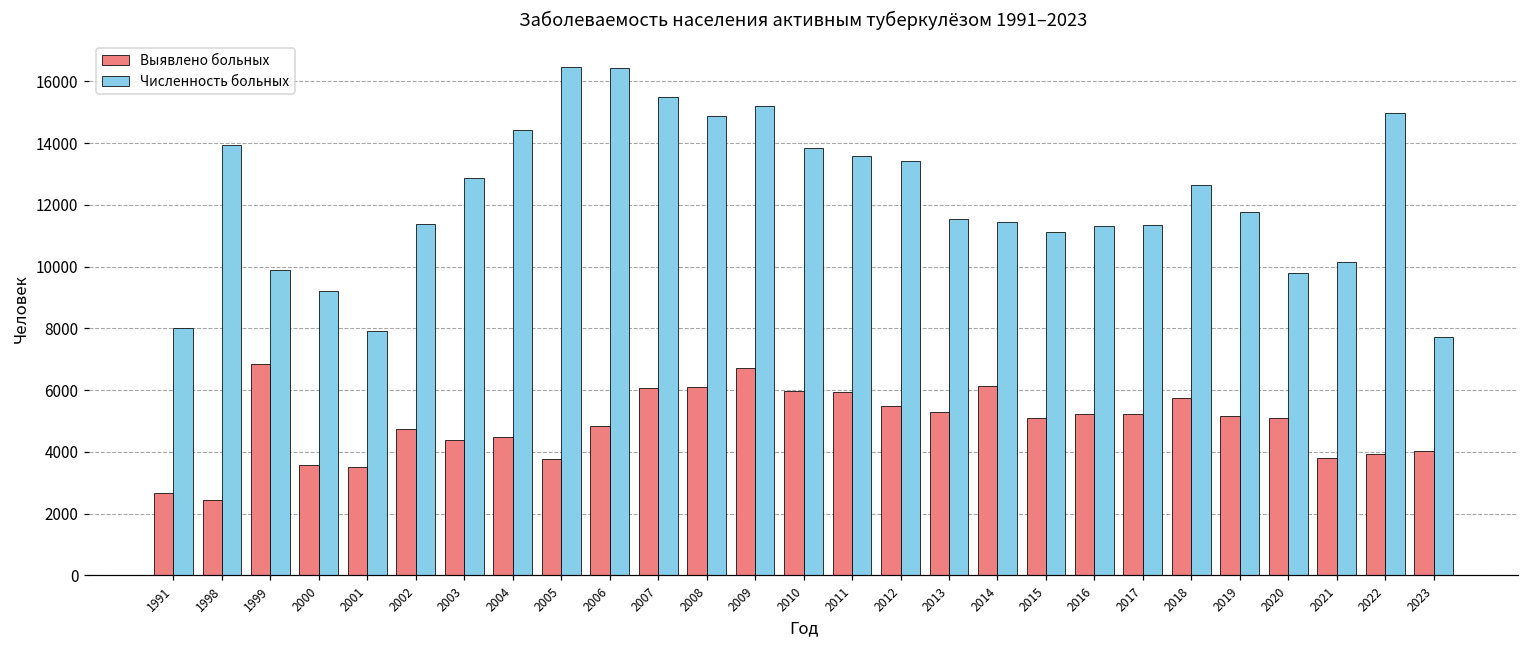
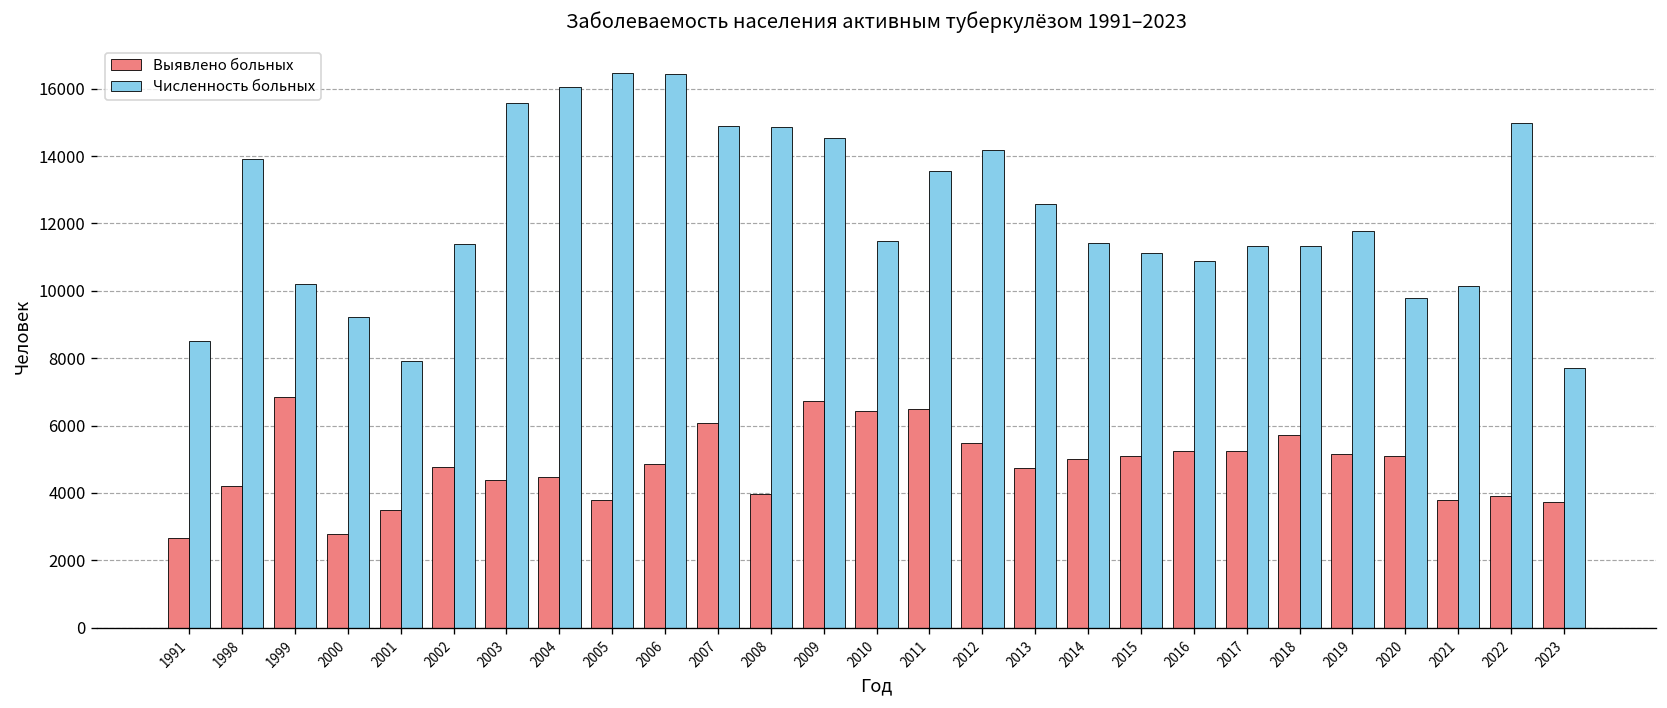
Численность больных, 1991: 8000 -> 8500
Выявлено больных, 1998: 2400 -> 4200
Численность больных, 1999: 9900 -> 10200
Выявлено больных, 2000: 3600 -> 2800
Численность больных, 2003: 12900 -> 15600
Численность больных, 2004: 14400 -> 16100
Численность больных, 2007: 15500 -> 14900
Выявлено больных, 2008: 6100 -> 4000
Численность больных, 2009: 15200 -> 14500
Выявлено больных, 2010: 6000 -> 6400
Численность больных, 2010: 13800 -> 11500
Выявлено больных, 2011: 5900 -> 6500
Численность больных, 2012: 13400 -> 14200
Выявлено больных, 2013: 5300 -> 4700
Численность больных, 2013: 11500 -> 12600
Выявлено больных, 2014: 6100 -> 5000
Численность больных, 2016: 11300 -> 10900
Численность больных, 2018: 12600 -> 11300
Выявлено больных, 2023: 4000 -> 3700
